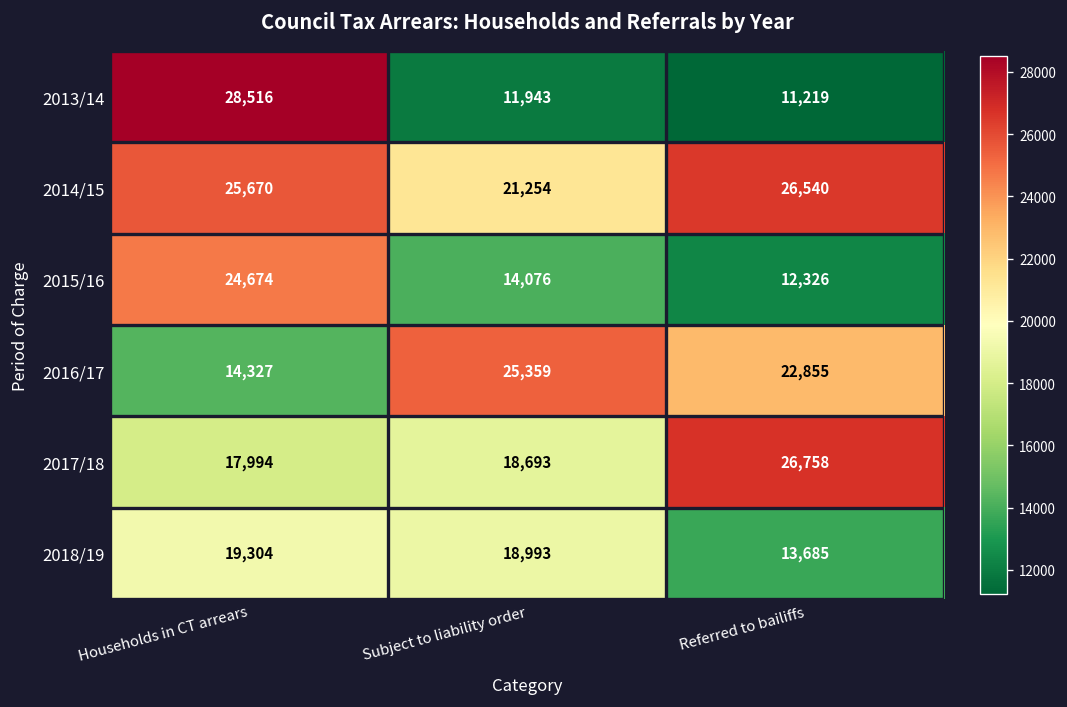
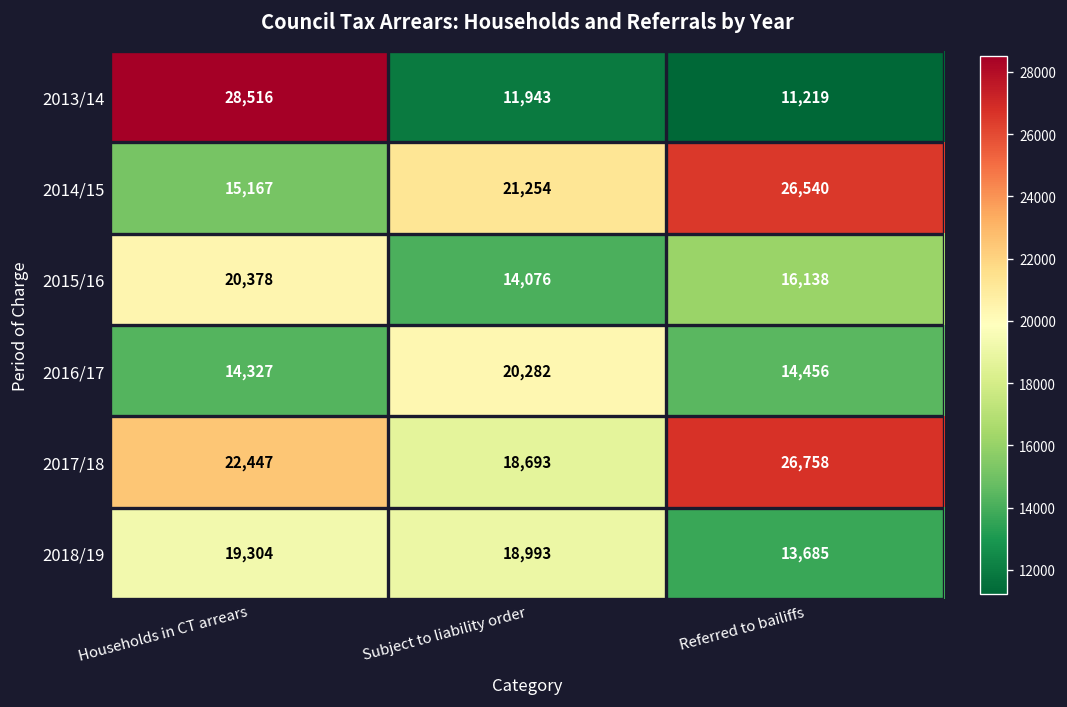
2014/15, Households in CT arrears: 25,670 -> 15,167
2015/16, Households in CT arrears: 24,674 -> 20,378
2015/16, Referred to bailiffs: 12,326 -> 16,138
2016/17, Subject to liability order: 25,359 -> 20,282
2016/17, Referred to bailiffs: 22,855 -> 14,456
2017/18, Households in CT arrears: 17,994 -> 22,447
